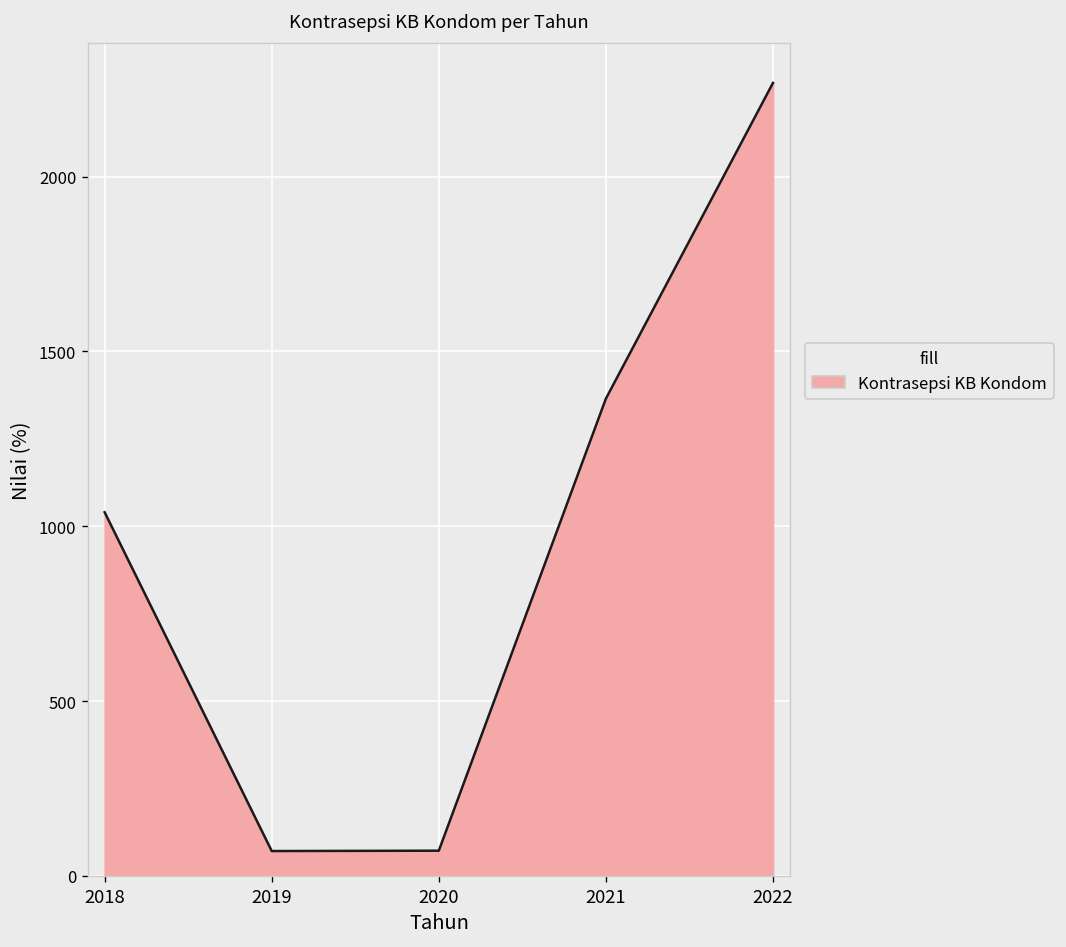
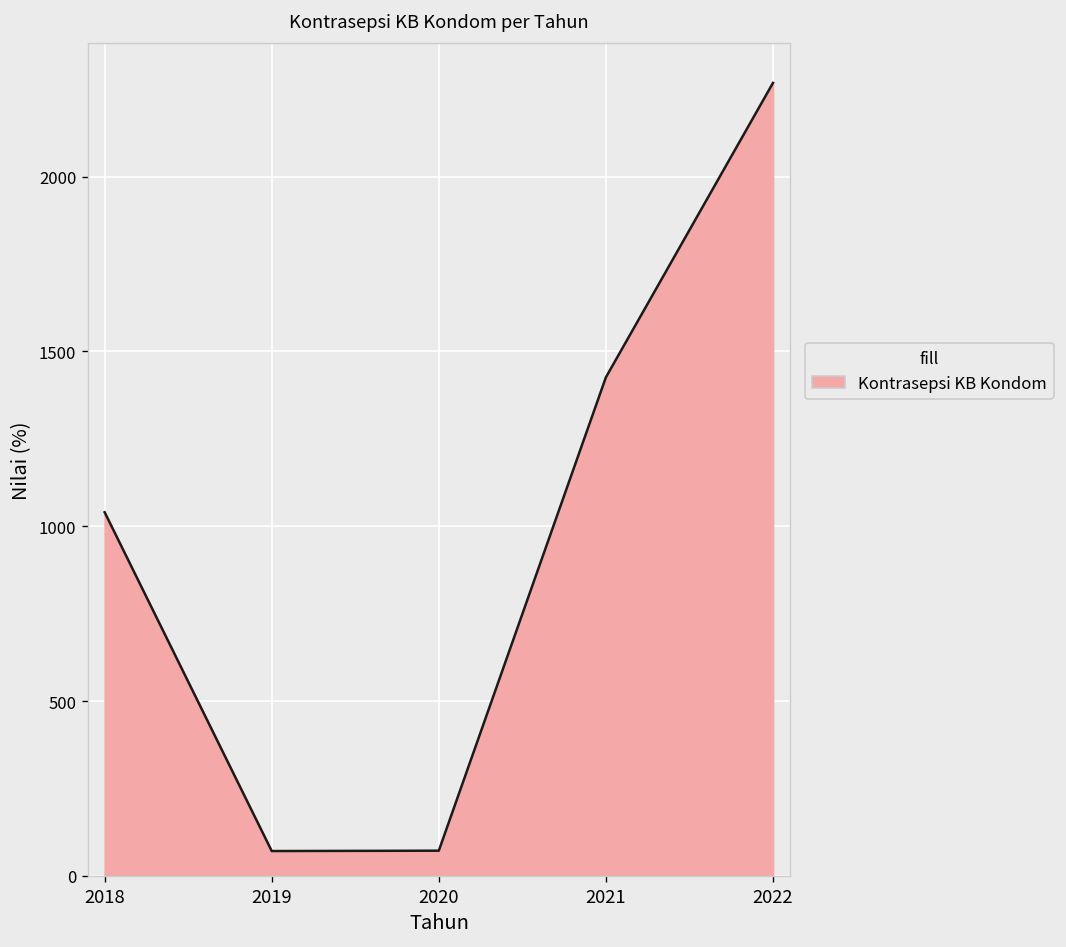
2021: 1370 -> 1430
